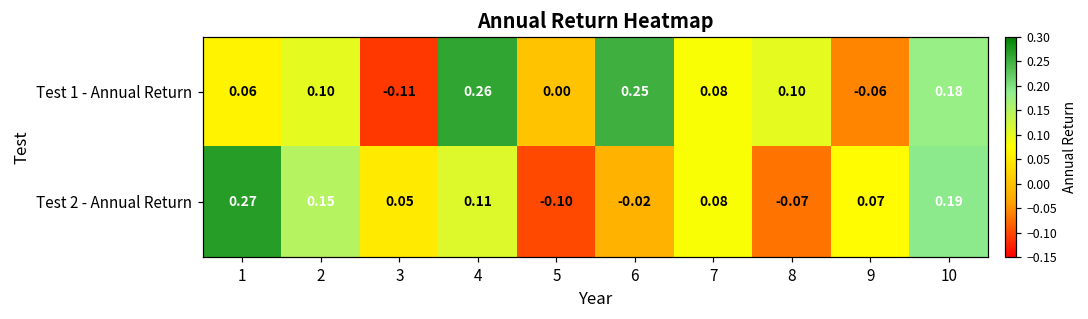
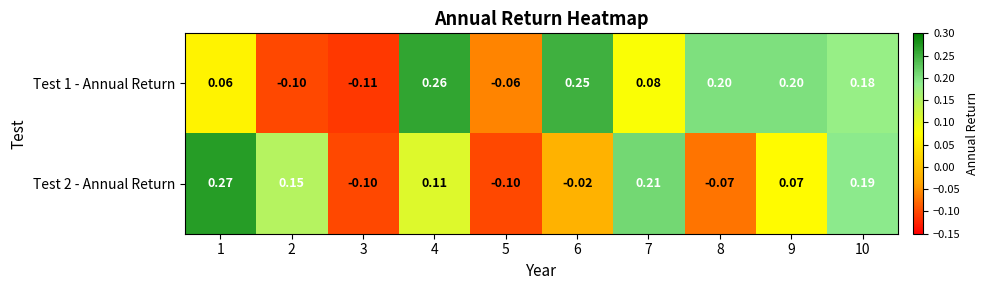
Test 1 - Annual Return, 2: 0.10 -> -0.10
Test 1 - Annual Return, 5: 0.00 -> -0.06
Test 1 - Annual Return, 8: 0.10 -> 0.20
Test 1 - Annual Return, 9: -0.06 -> 0.20
Test 2 - Annual Return, 3: 0.05 -> -0.10
Test 2 - Annual Return, 7: 0.08 -> 0.21
